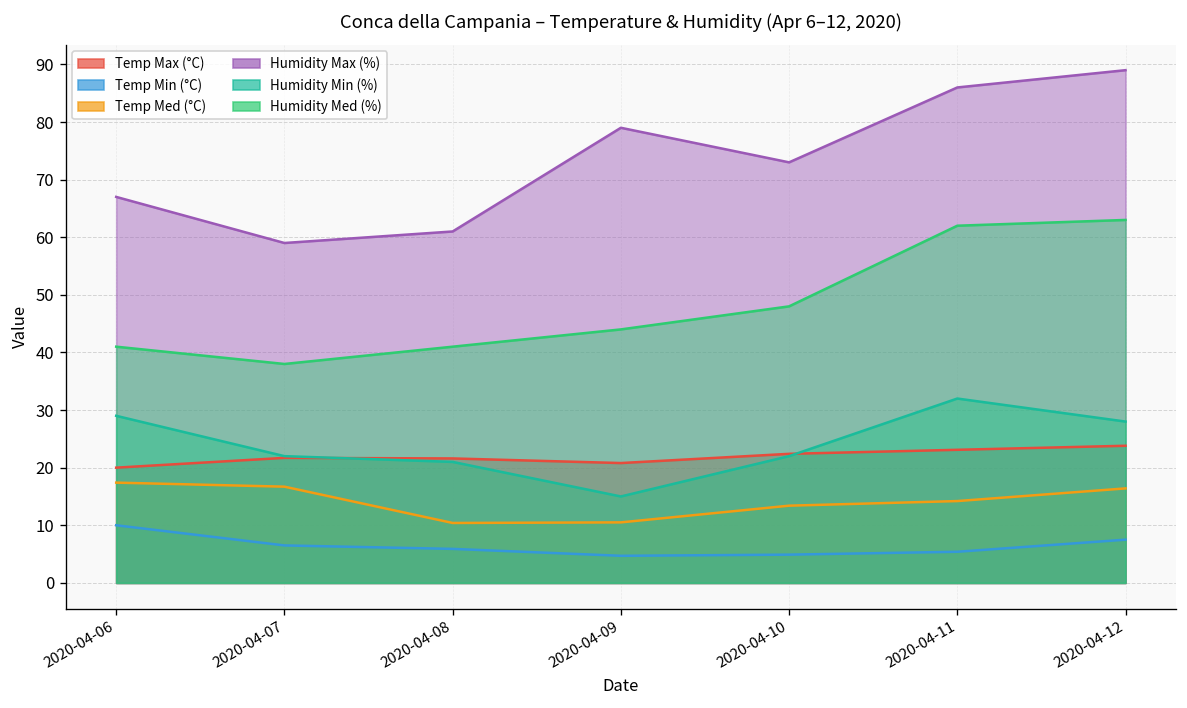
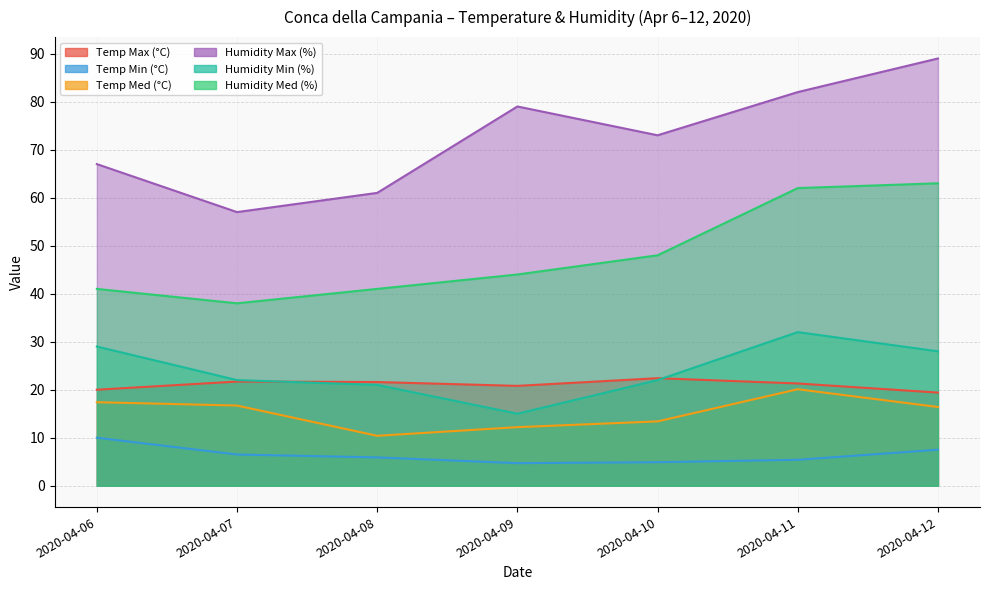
Humidity Max (%), 2020-04-07: 59 -> 57
Temp Med (°C), 2020-04-09: 11 -> 12
Temp Max (°C), 2020-04-11: 23 -> 21
Temp Med (°C), 2020-04-11: 14 -> 20
Humidity Max (%), 2020-04-11: 86 -> 82
Temp Max (°C), 2020-04-12: 24 -> 19
